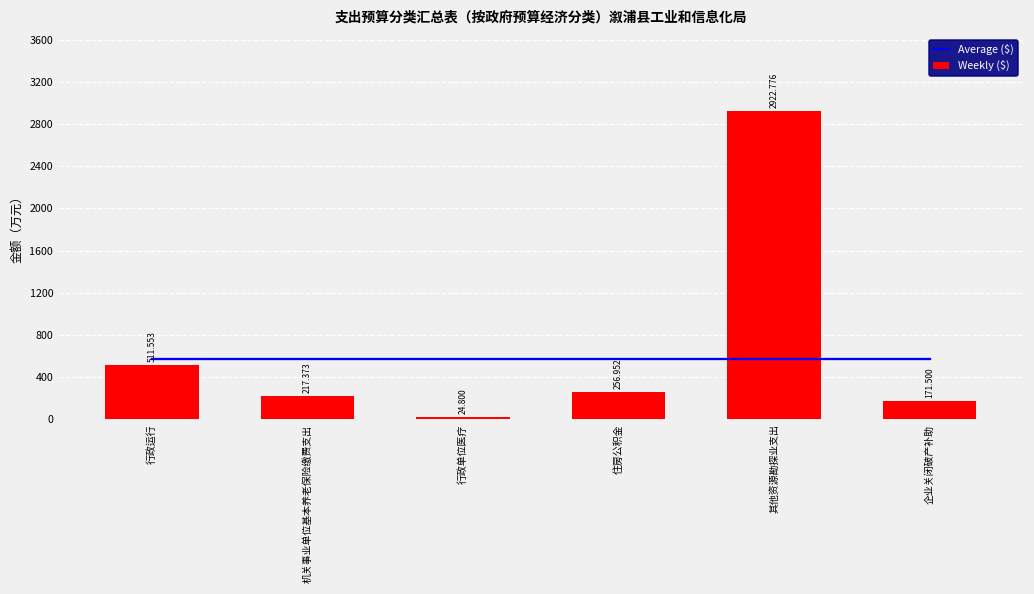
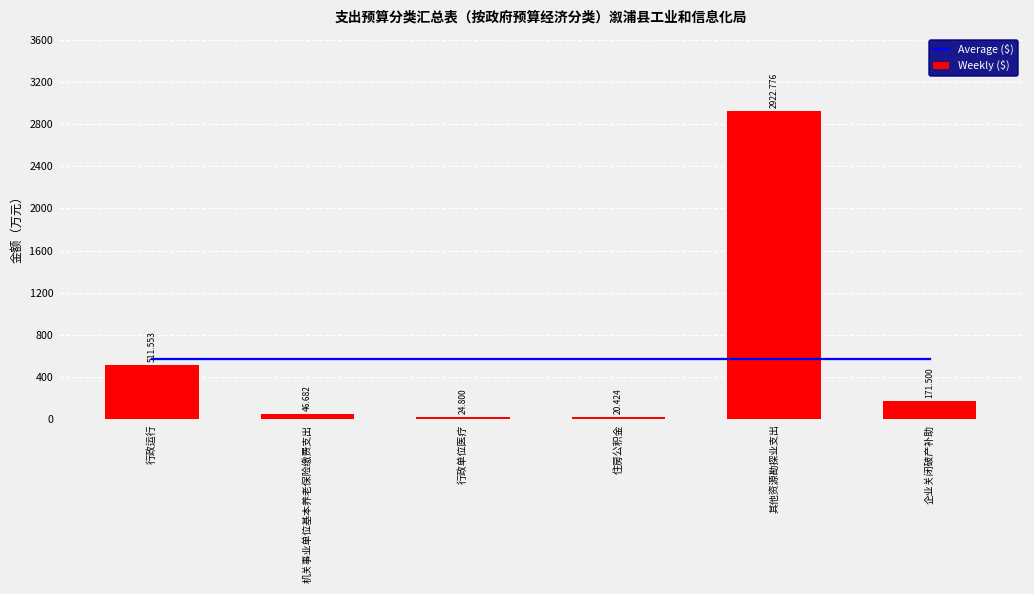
Weekly ($), 机关事业单位基本养老保险缴费支出: 217.373 -> 46.682
Weekly ($), 住房公积金: 256.952 -> 20.424
